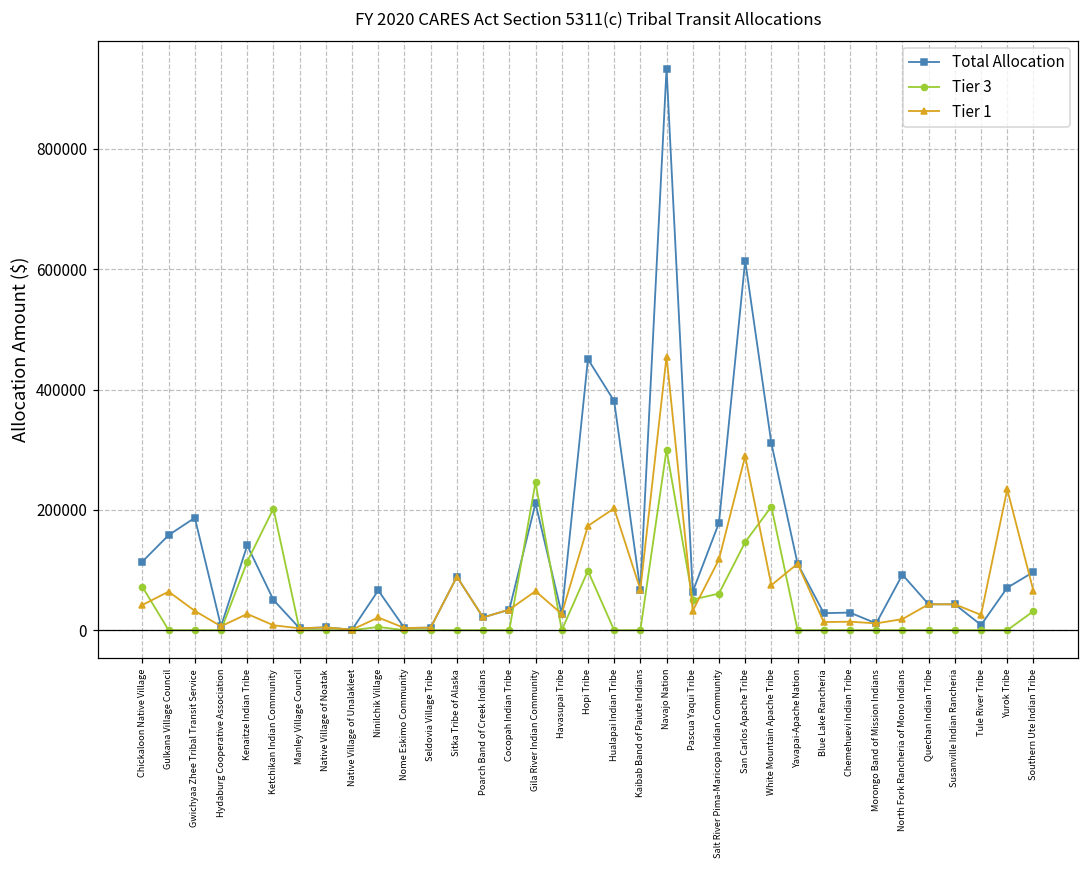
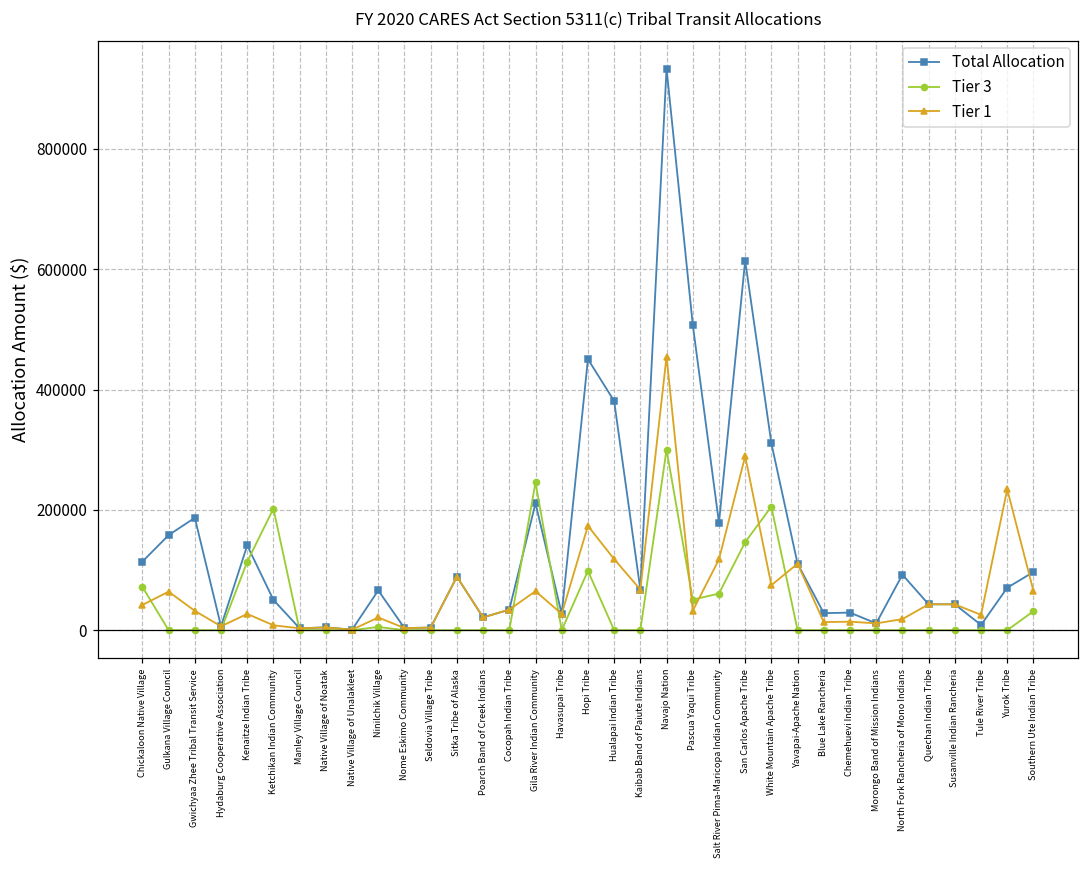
Tier 1, Hualapai Indian Tribe: 200000 -> 120000
Total Allocation, Pascua Yaqui Tribe: 60000 -> 510000
